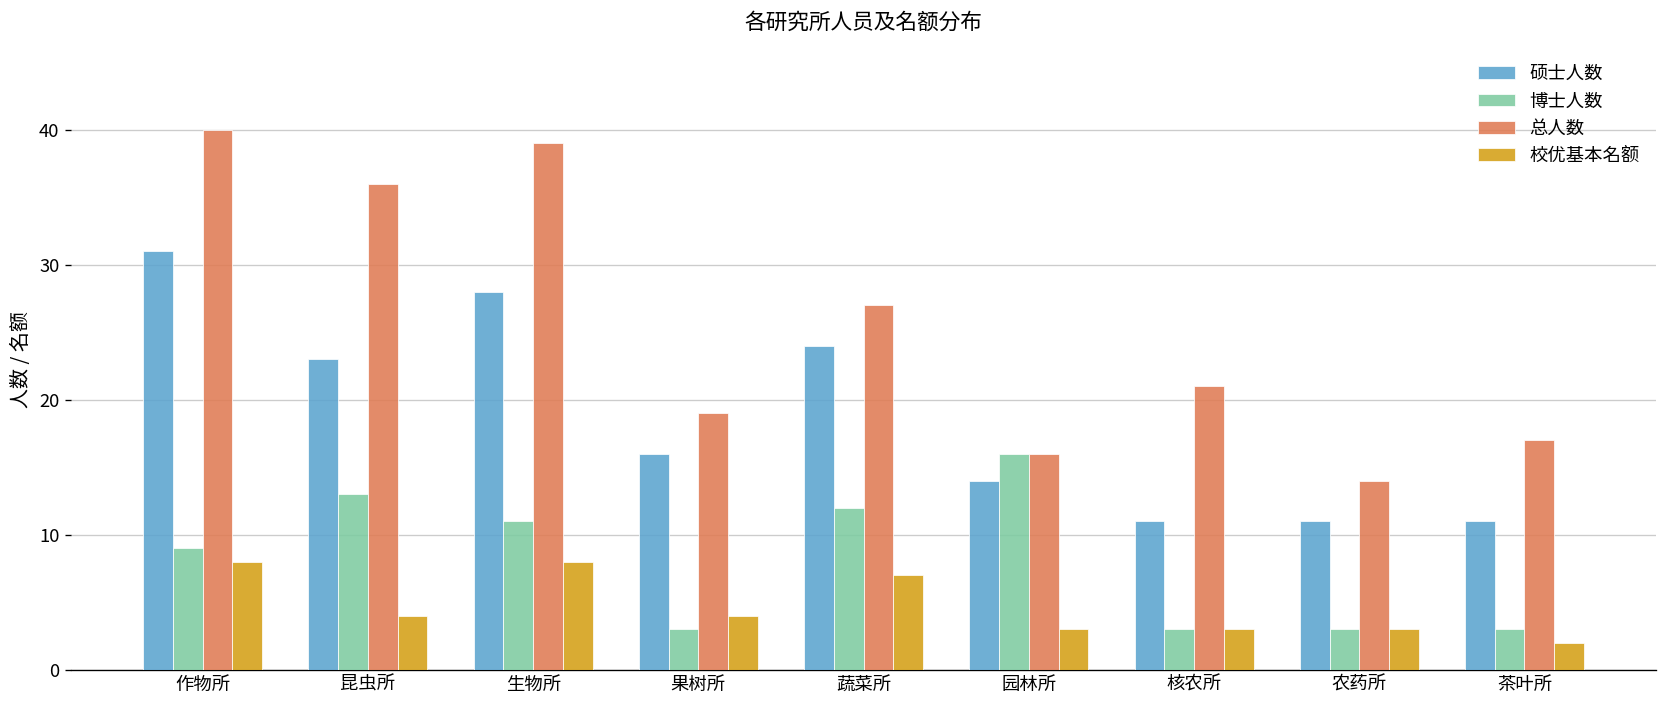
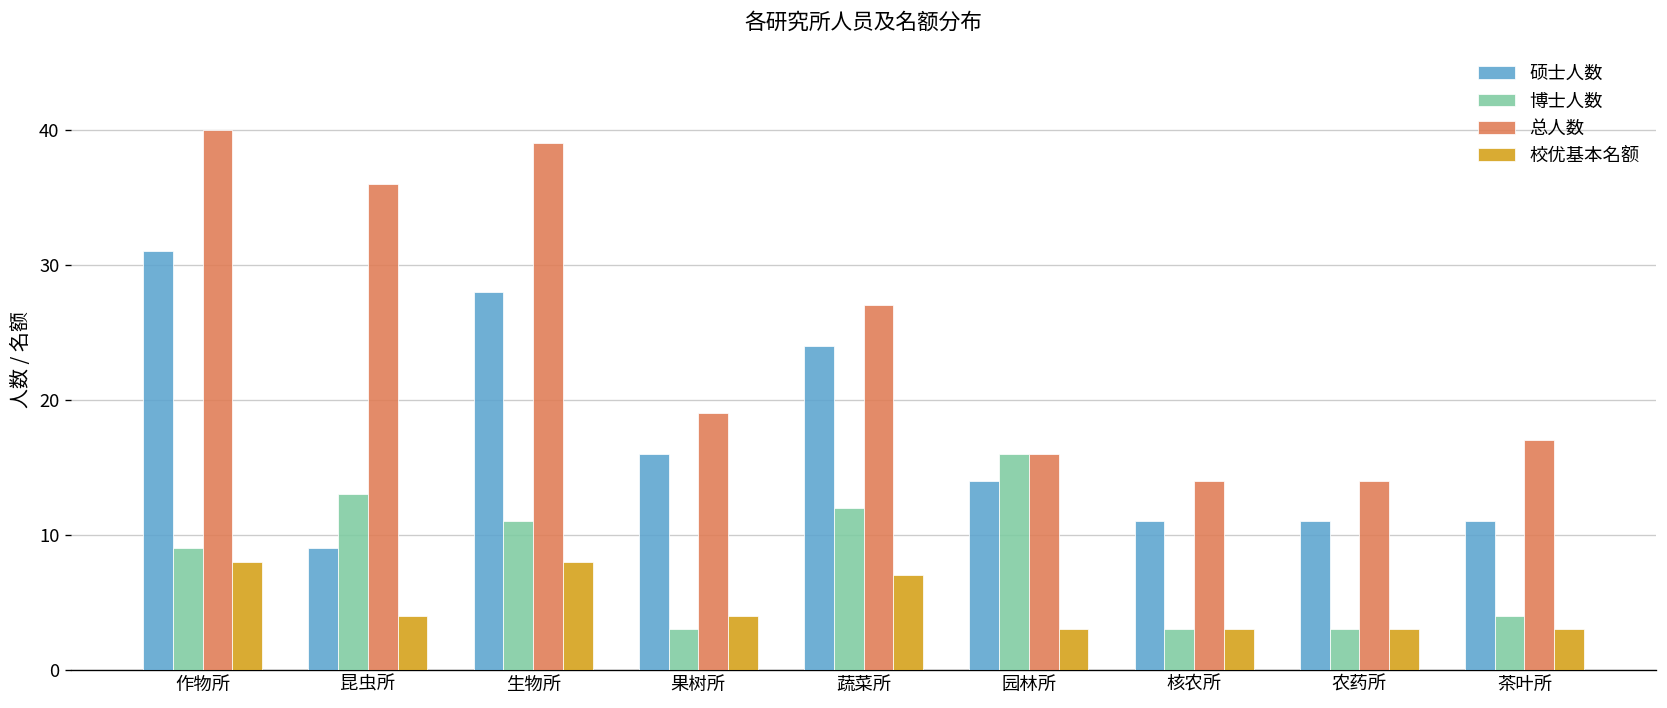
硕士人数, 昆虫所: 23 -> 9
总人数, 核农所: 21 -> 14
博士人数, 茶叶所: 3 -> 4
校优基本名额, 茶叶所: 2 -> 3
